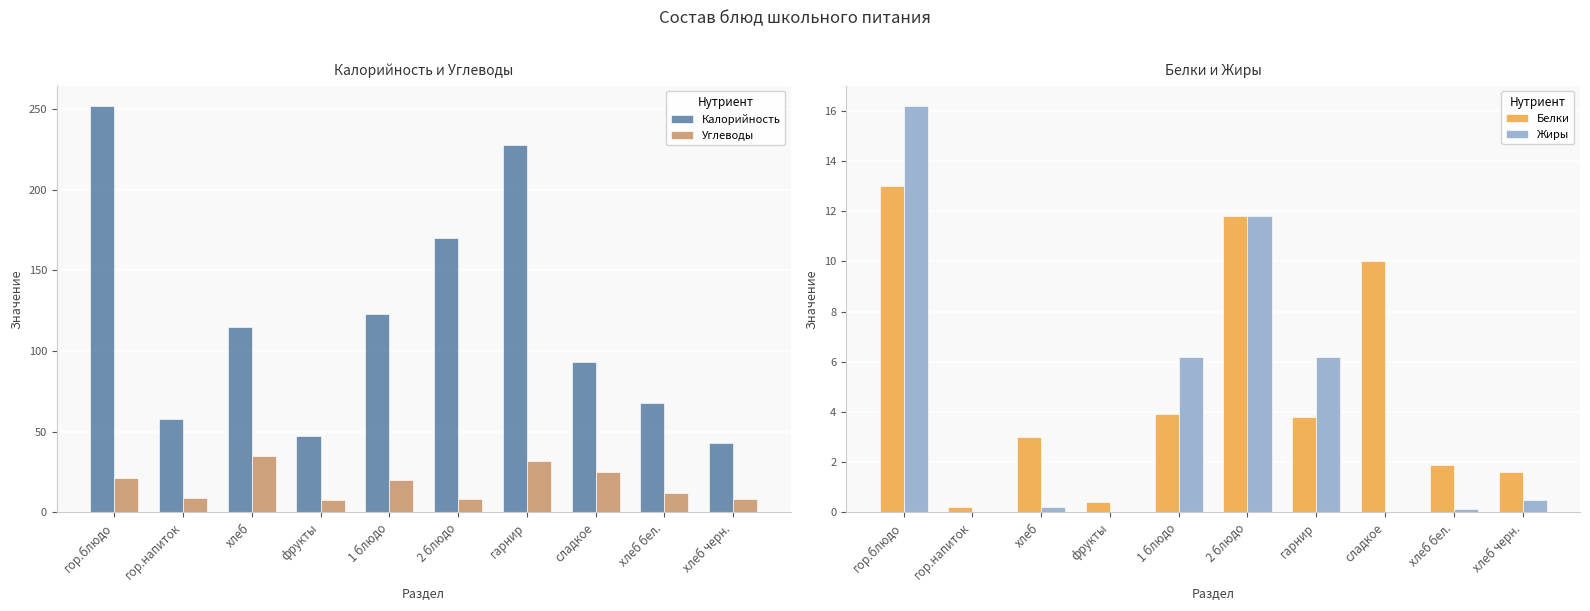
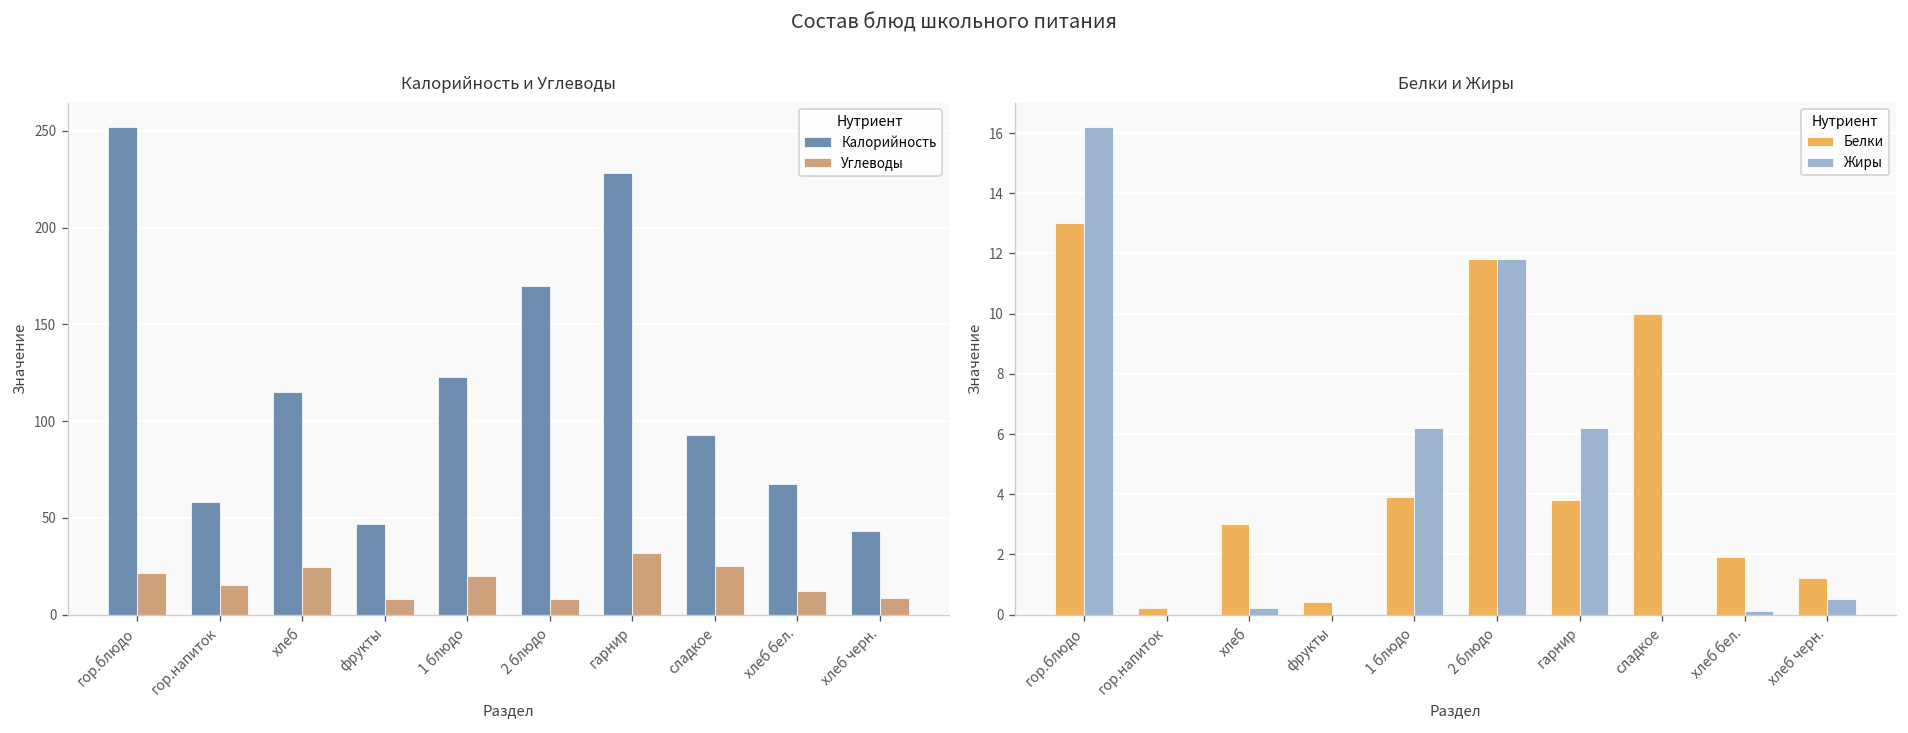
Калорийность и Углеводы, Углеводы, гор.напиток: 9 -> 15
Калорийность и Углеводы, Углеводы, хлеб: 35 -> 24
Белки и Жиры, Белки, хлеб черн.: 1.6 -> 1.2
